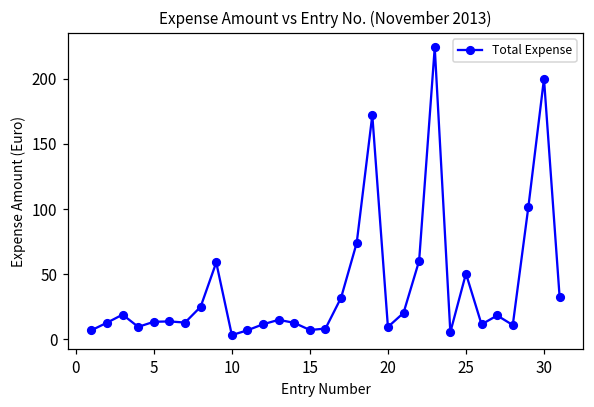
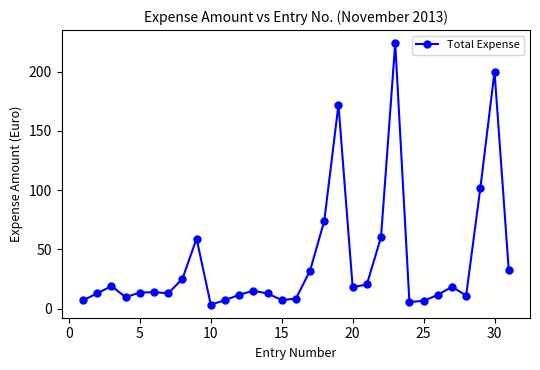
20: 10 -> 18
25: 51 -> 7
